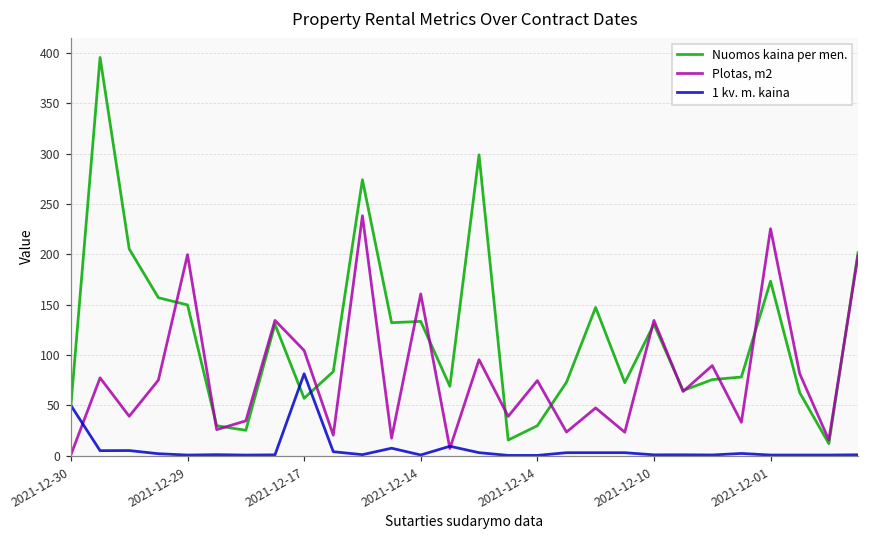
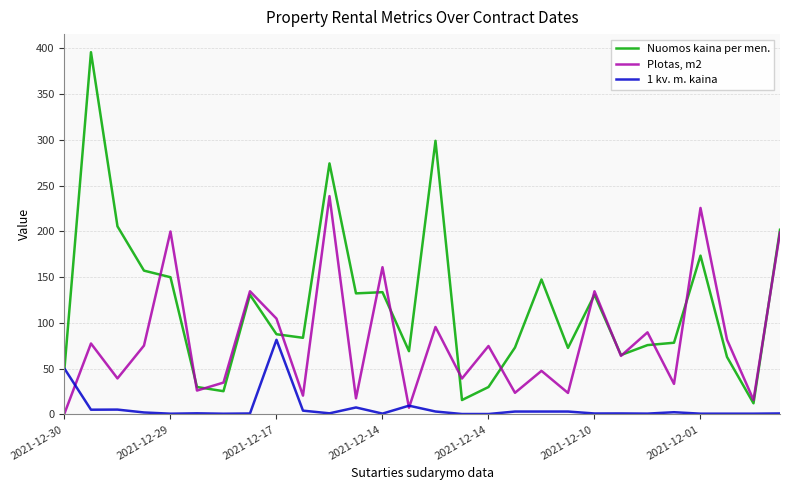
Nuomos kaina per men., 2021-12-17: 60 -> 90
